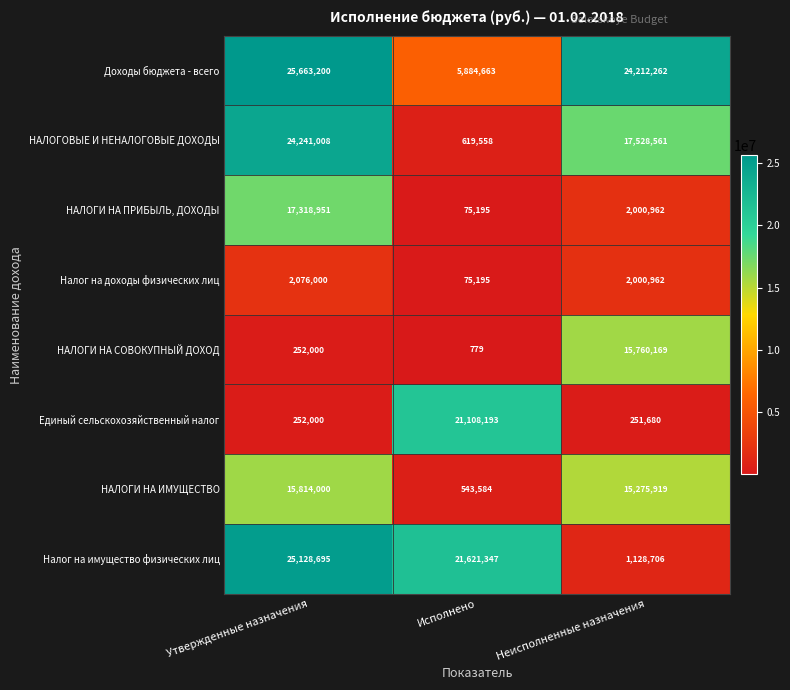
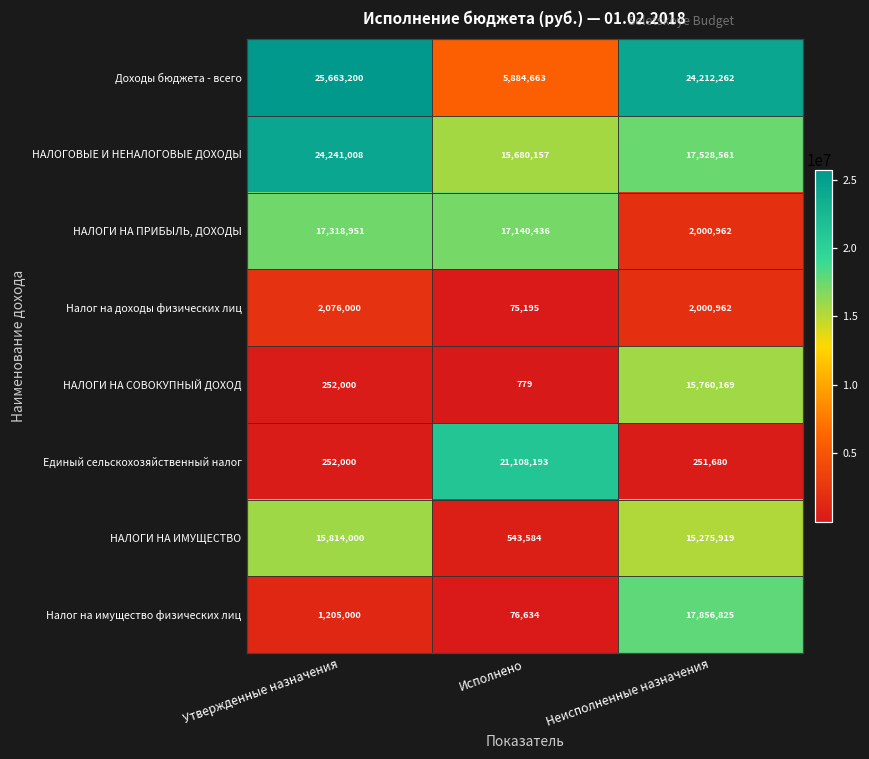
НАЛОГОВЫЕ И НЕНАЛОГОВЫЕ ДОХОДЫ, Исполнено: 619,558 -> 15,680,157
НАЛОГИ НА ПРИБЫЛЬ, ДОХОДЫ, Исполнено: 75,195 -> 17,140,436
Налог на имущество физических лиц, Утвержденные назначения: 25,128,695 -> 1,205,000
Налог на имущество физических лиц, Исполнено: 21,621,347 -> 76,634
Налог на имущество физических лиц, Неисполненные назначения: 1,128,706 -> 17,856,825
